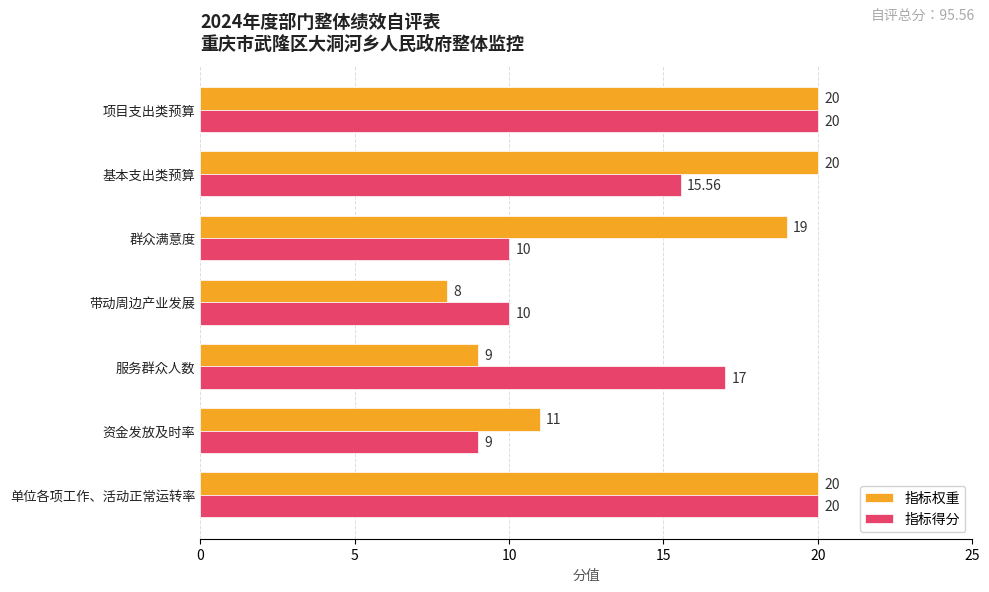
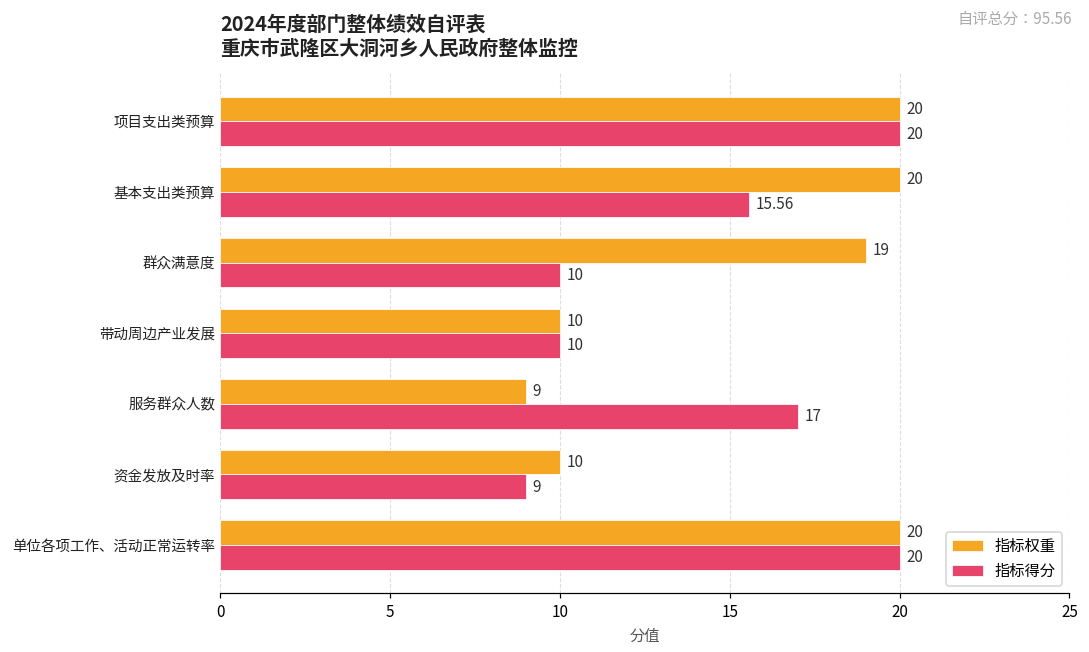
指标权重, 带动周边产业发展: 8 -> 10
指标权重, 资金发放及时率: 11 -> 10
